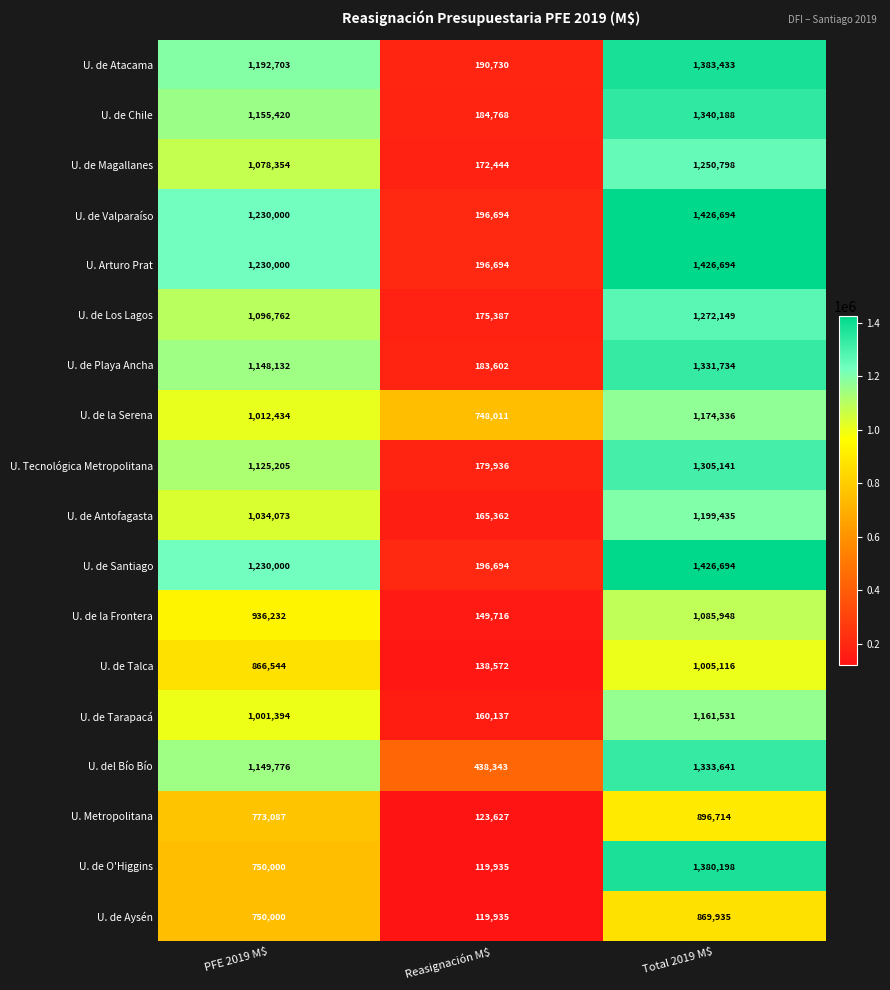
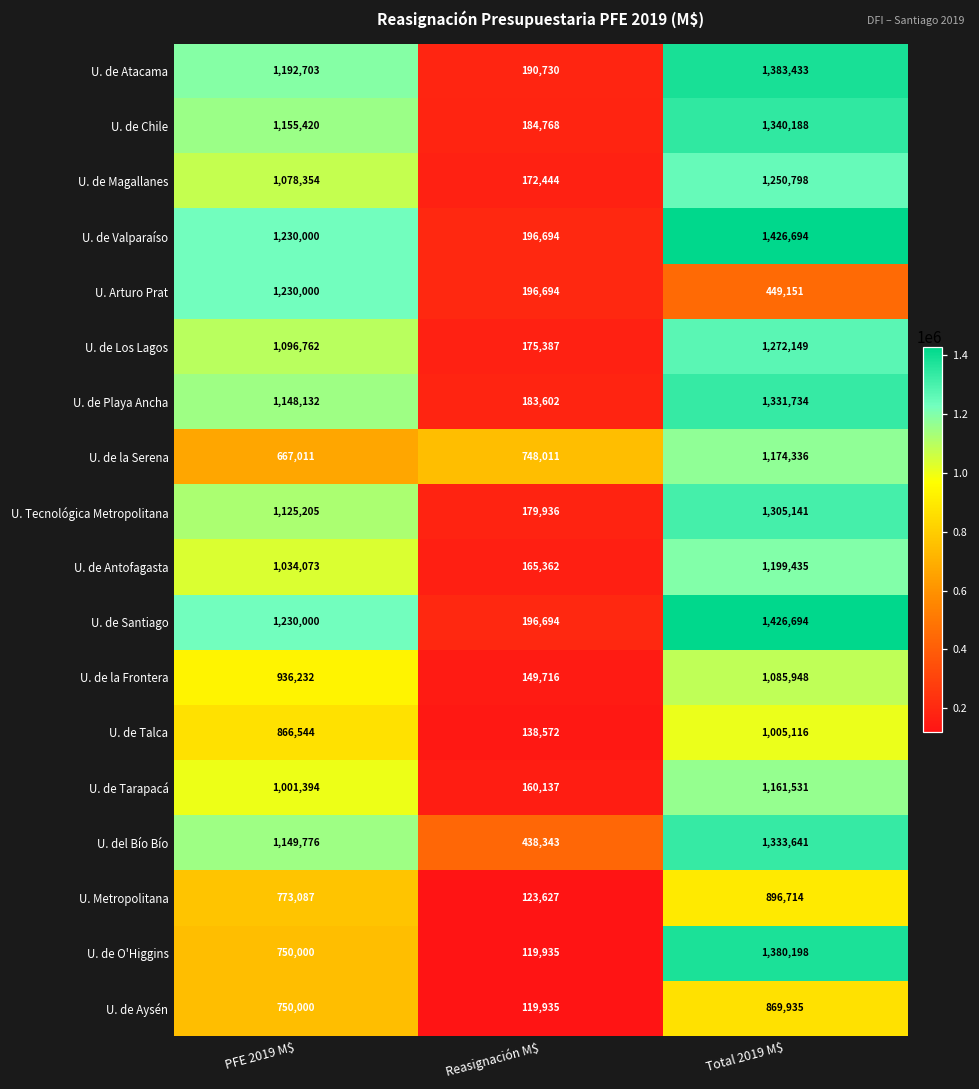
U. Arturo Prat, Total 2019 M$: 1,426,694 -> 449,151
U. de la Serena, PFE 2019 M$: 1,012,434 -> 667,011
